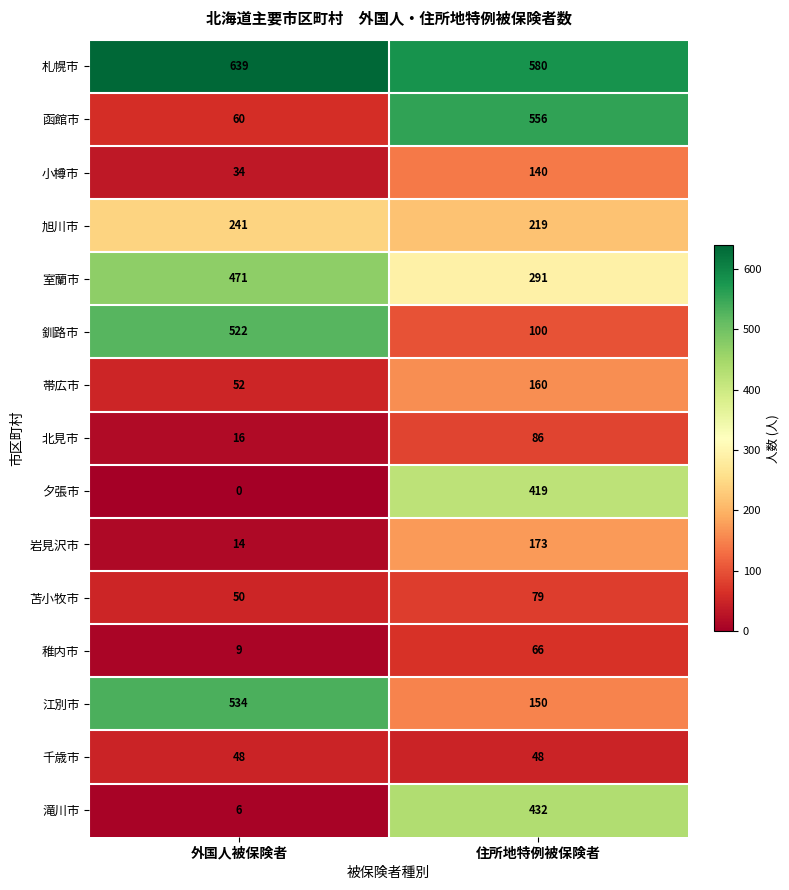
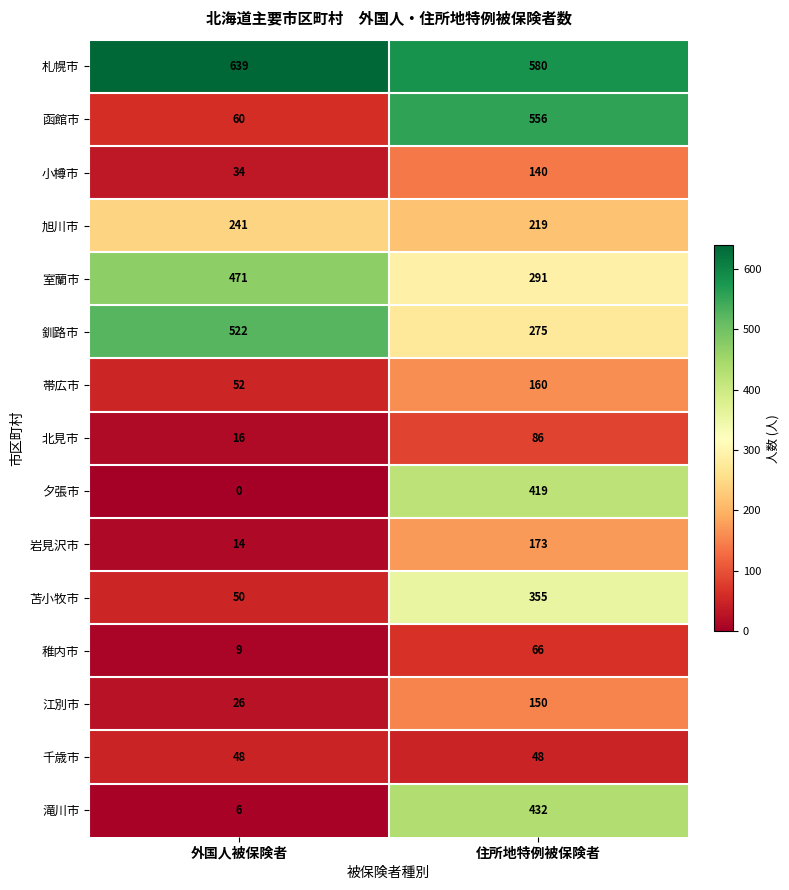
釧路市, 住所地特例被保険者: 100 -> 275
苫小牧市, 住所地特例被保険者: 79 -> 355
江別市, 外国人被保険者: 534 -> 26
